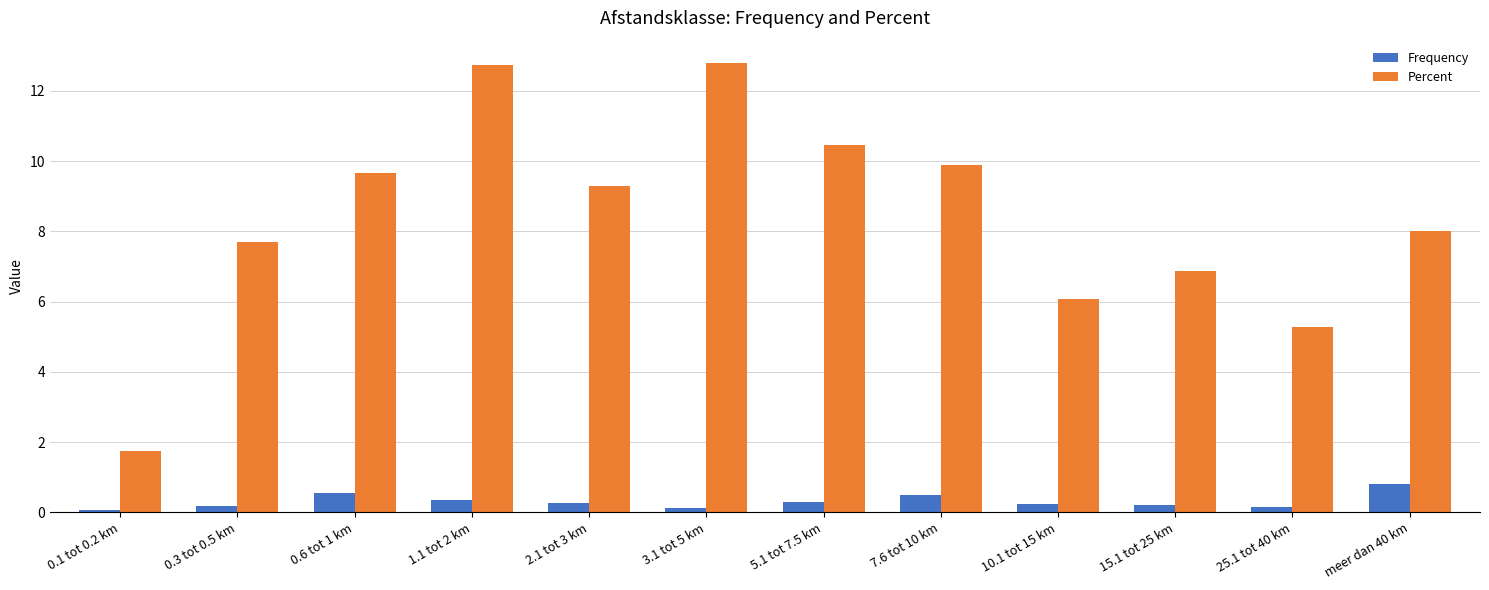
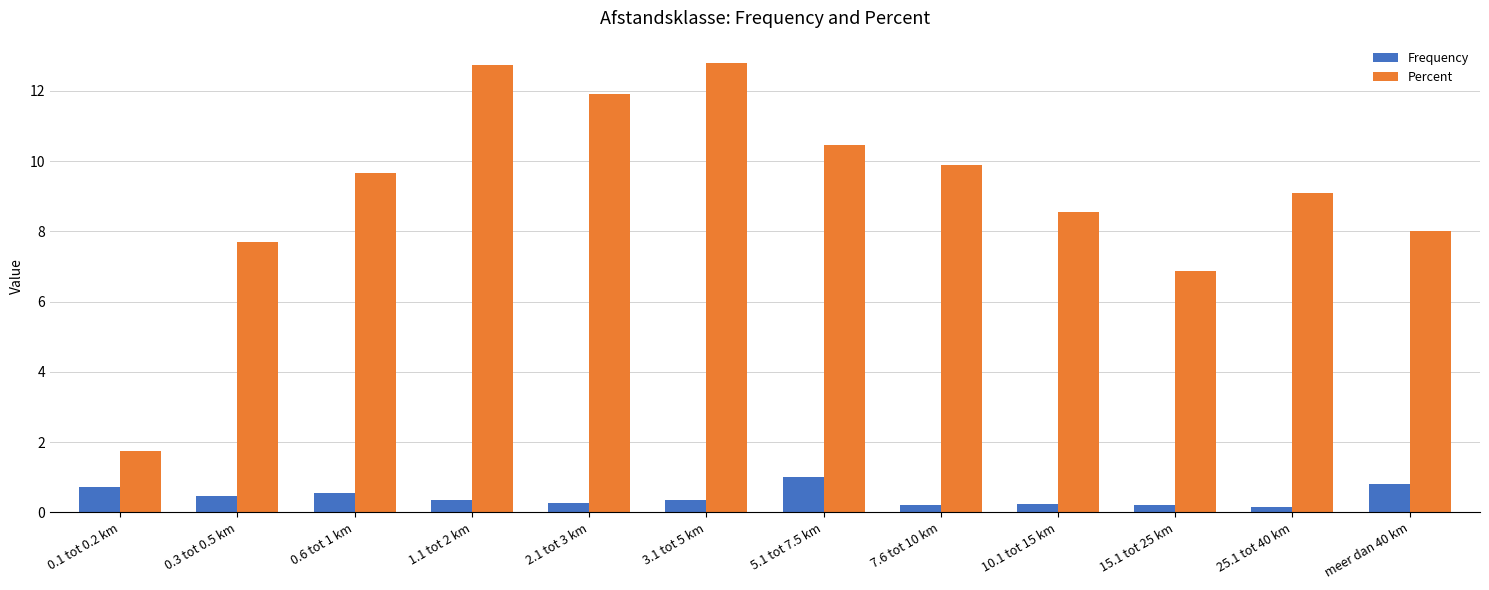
Frequency, 0.1 tot 0.2 km: 0.1 -> 0.7
Frequency, 0.3 tot 0.5 km: 0.2 -> 0.5
Percent, 2.1 tot 3 km: 9.3 -> 11.9
Frequency, 3.1 tot 5 km: 0.1 -> 0.4
Frequency, 5.1 tot 7.5 km: 0.3 -> 1.0
Frequency, 7.6 tot 10 km: 0.5 -> 0.2
Percent, 10.1 tot 15 km: 6.1 -> 8.5
Percent, 25.1 tot 40 km: 5.3 -> 9.1
